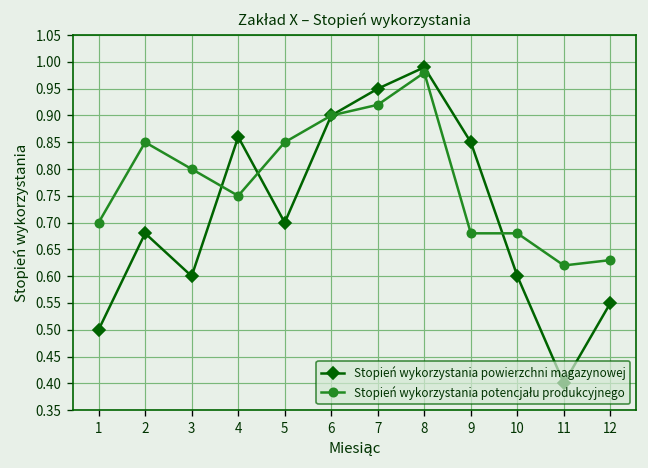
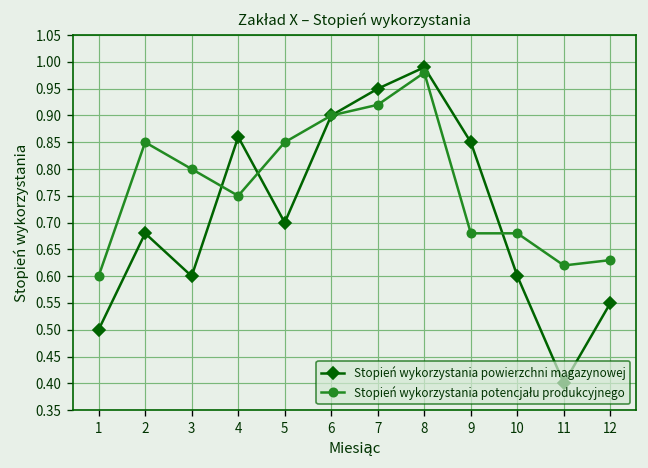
Stopień wykorzystania potencjału produkcyjnego, 1: 0.7 -> 0.6
